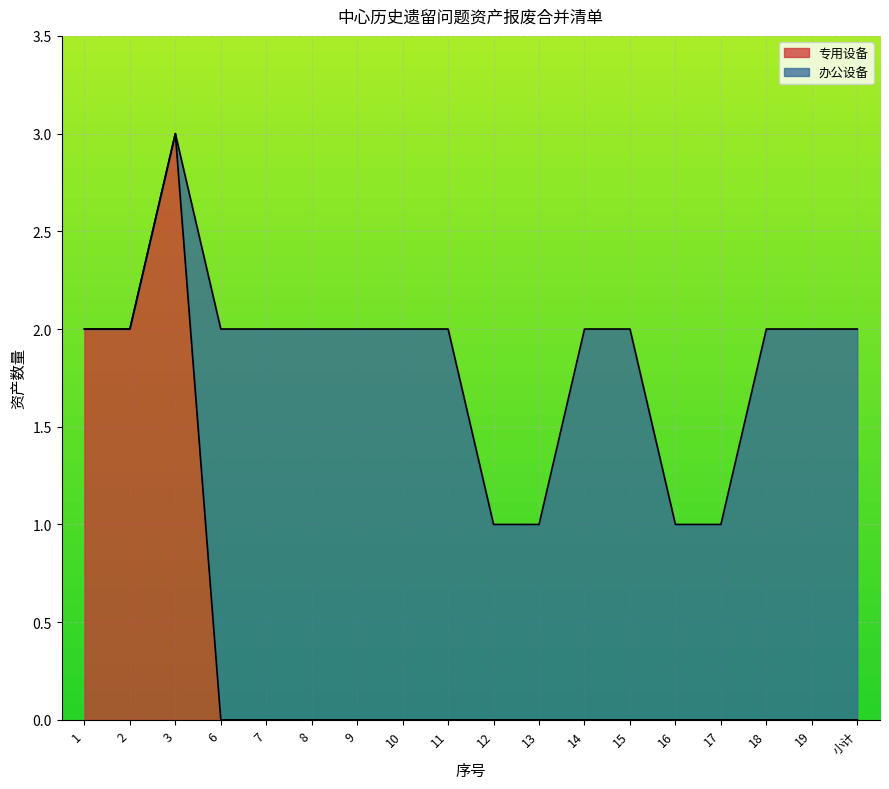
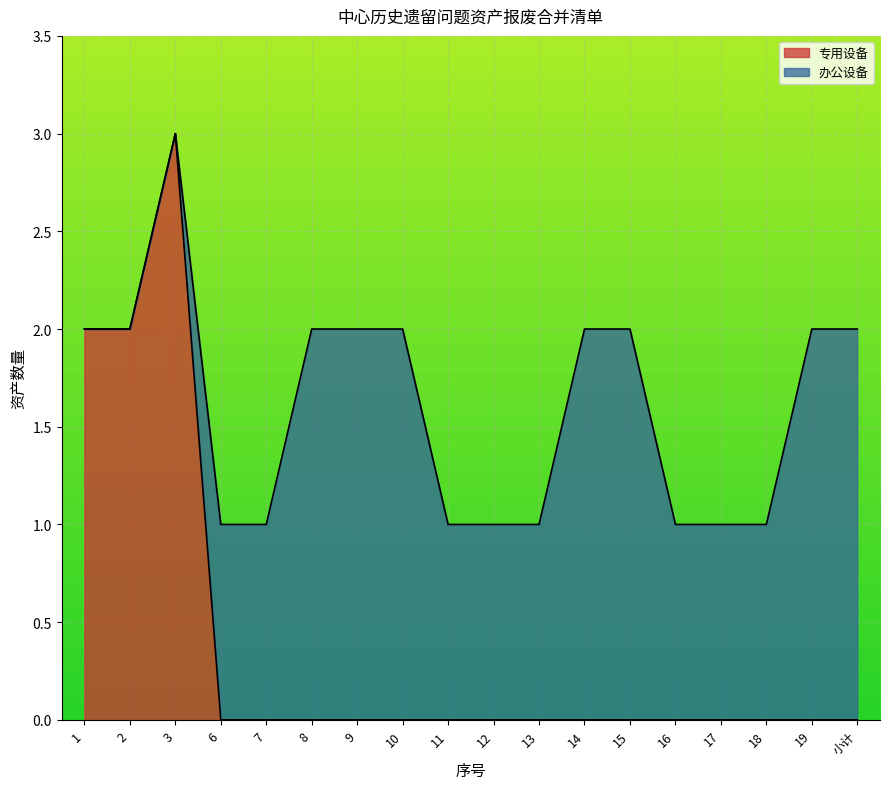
办公设备, 6: 2 -> 1
办公设备, 7: 2 -> 1
办公设备, 11: 2 -> 1
办公设备, 18: 2 -> 1
